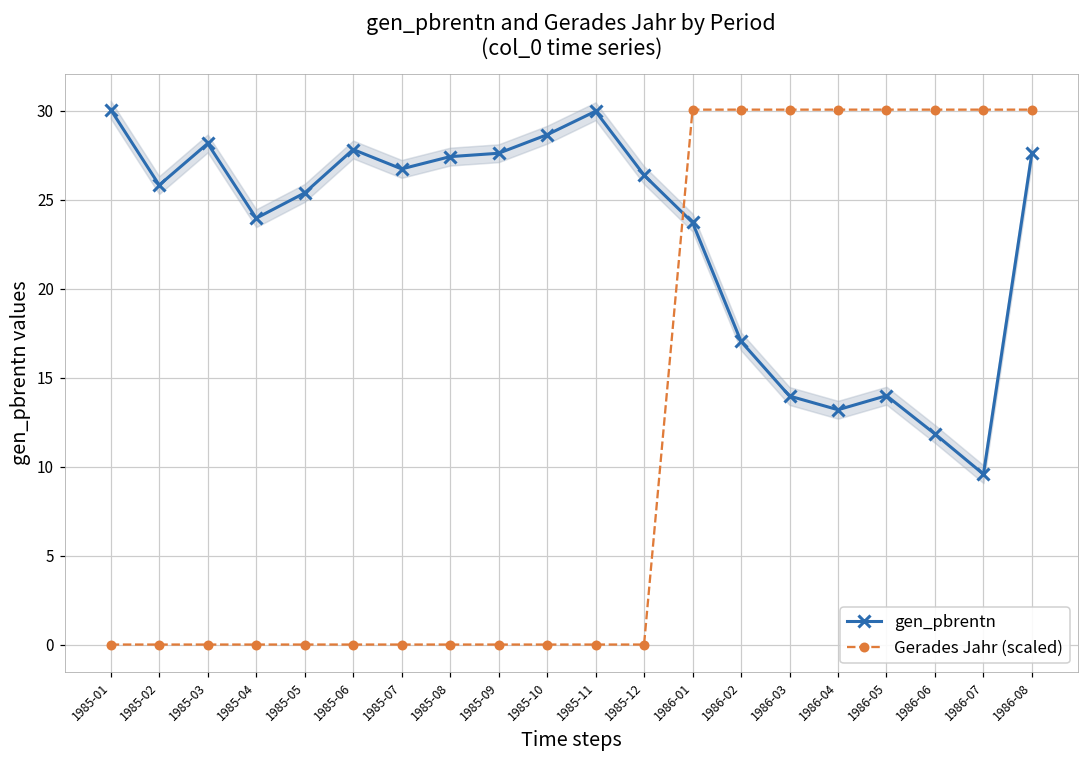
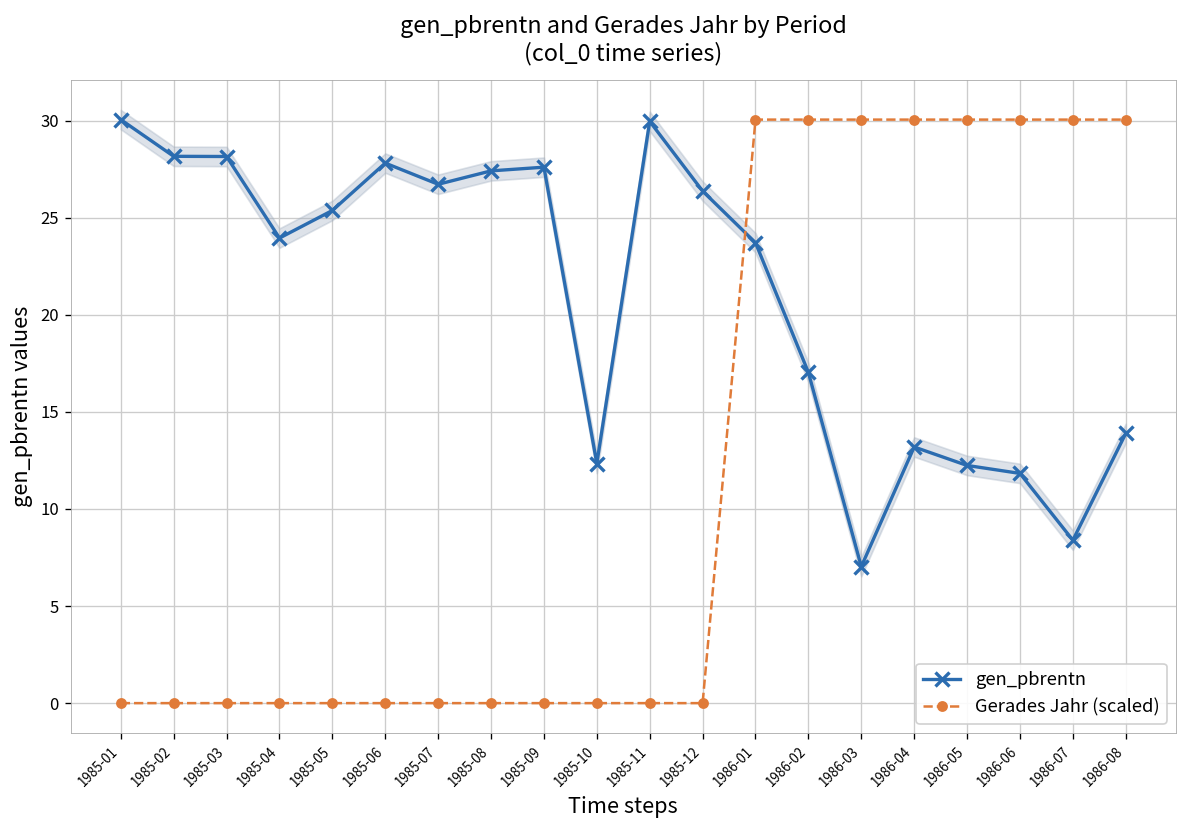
gen_pbrentn, 1985-02: 25.8 -> 28.2
gen_pbrentn, 1985-10: 28.6 -> 12.3
gen_pbrentn, 1986-03: 14.0 -> 7.0
gen_pbrentn, 1986-05: 14.0 -> 12.2
gen_pbrentn, 1986-07: 9.6 -> 8.4
gen_pbrentn, 1986-08: 27.6 -> 13.9
